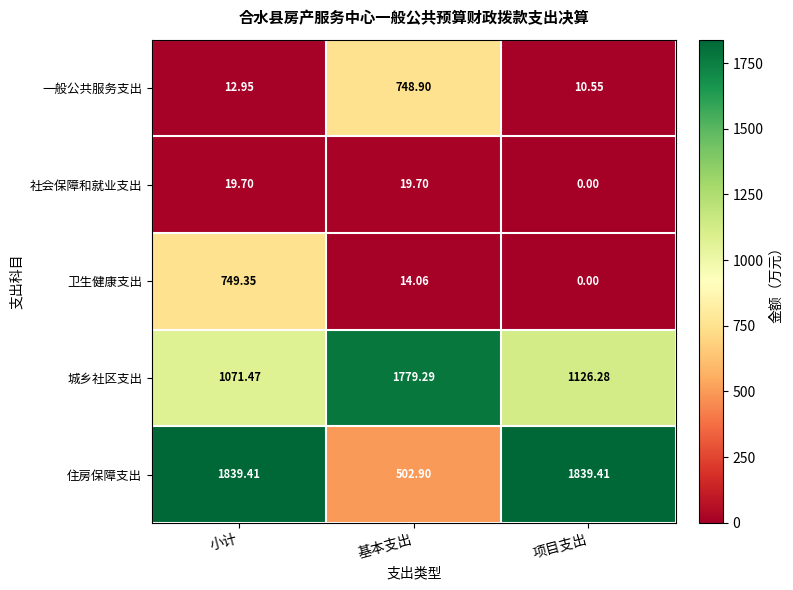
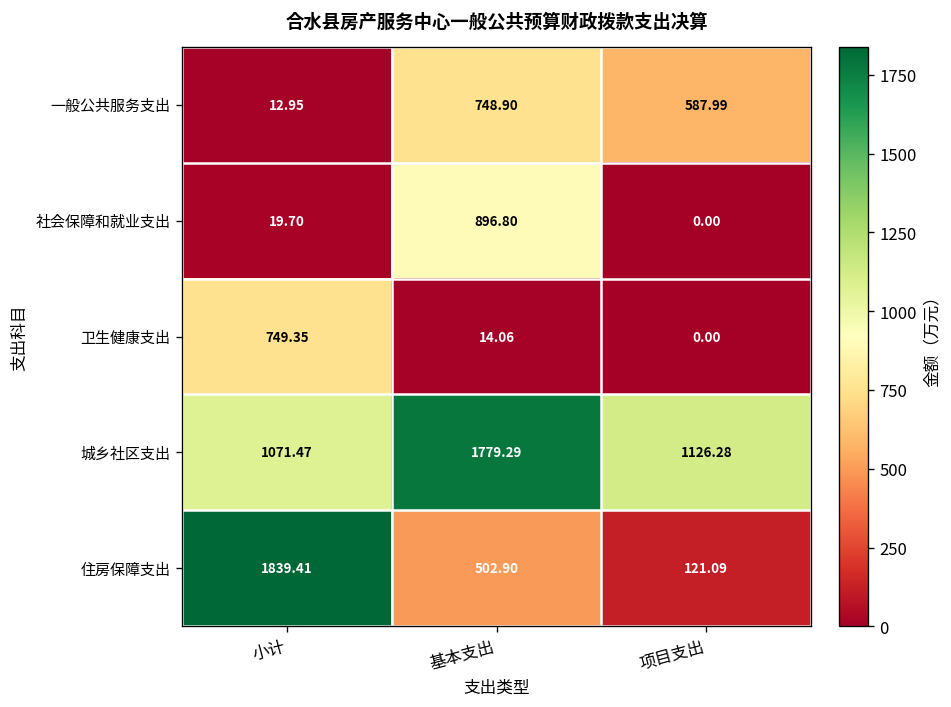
一般公共服务支出, 项目支出: 10.55 -> 587.99
社会保障和就业支出, 基本支出: 19.70 -> 896.80
住房保障支出, 项目支出: 1839.41 -> 121.09
